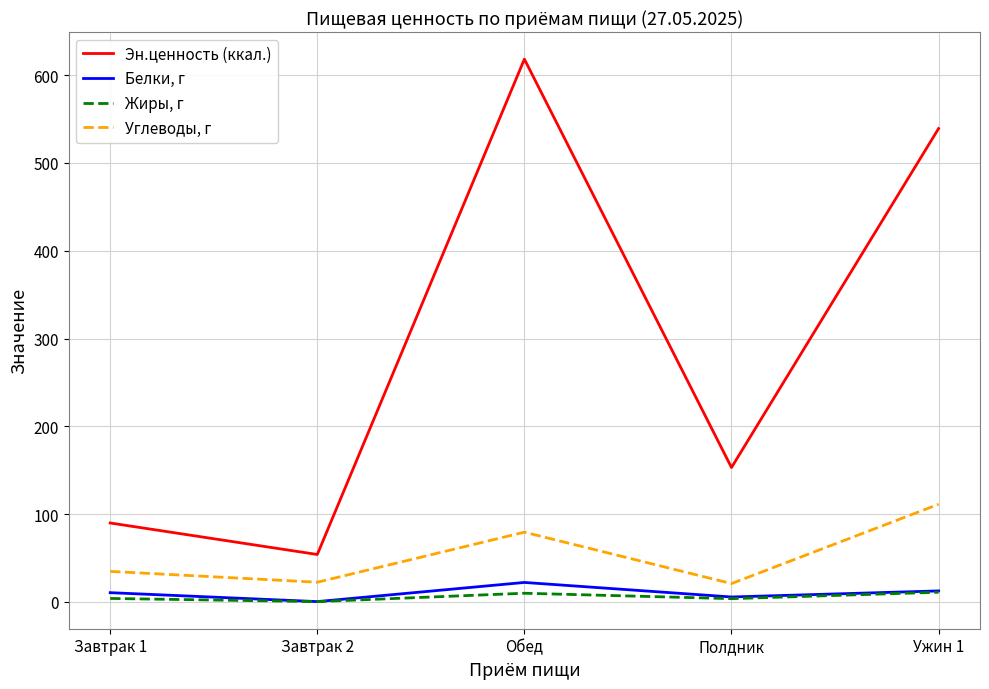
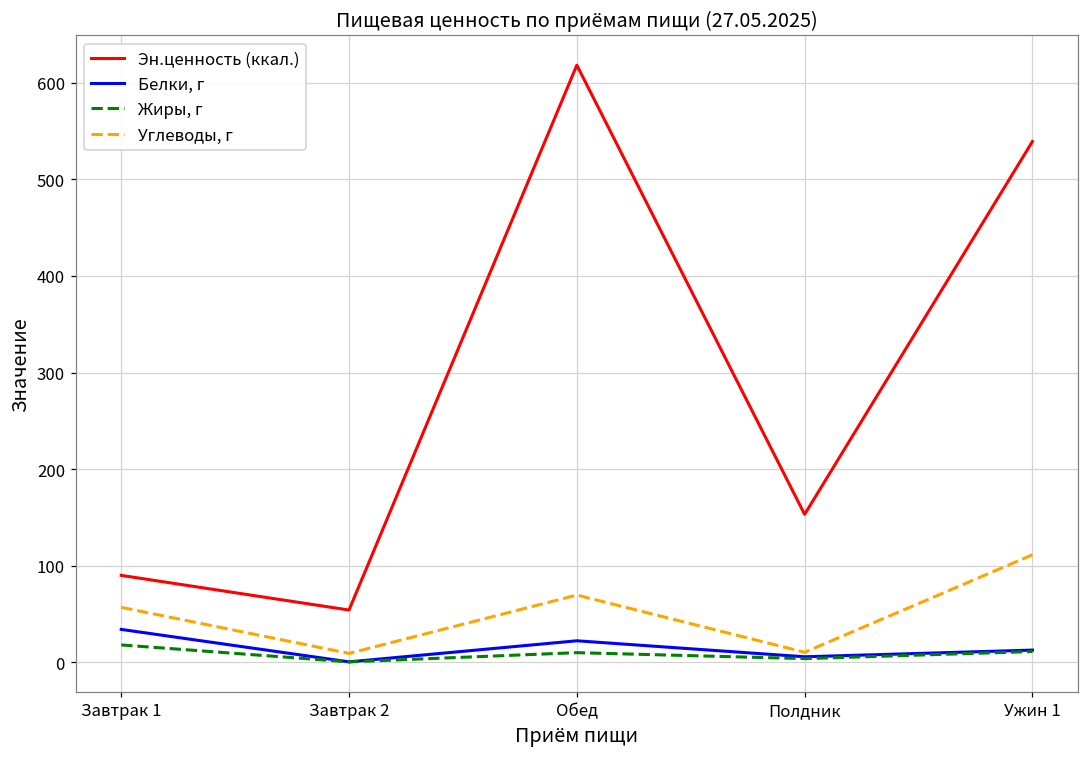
Белки, г, Завтрак 1: 10 -> 30
Жиры, г, Завтрак 1: 0 -> 20
Углеводы, г, Завтрак 1: 30 -> 60
Углеводы, г, Завтрак 2: 20 -> 10
Углеводы, г, Обед: 80 -> 70
Углеводы, г, Полдник: 20 -> 10
